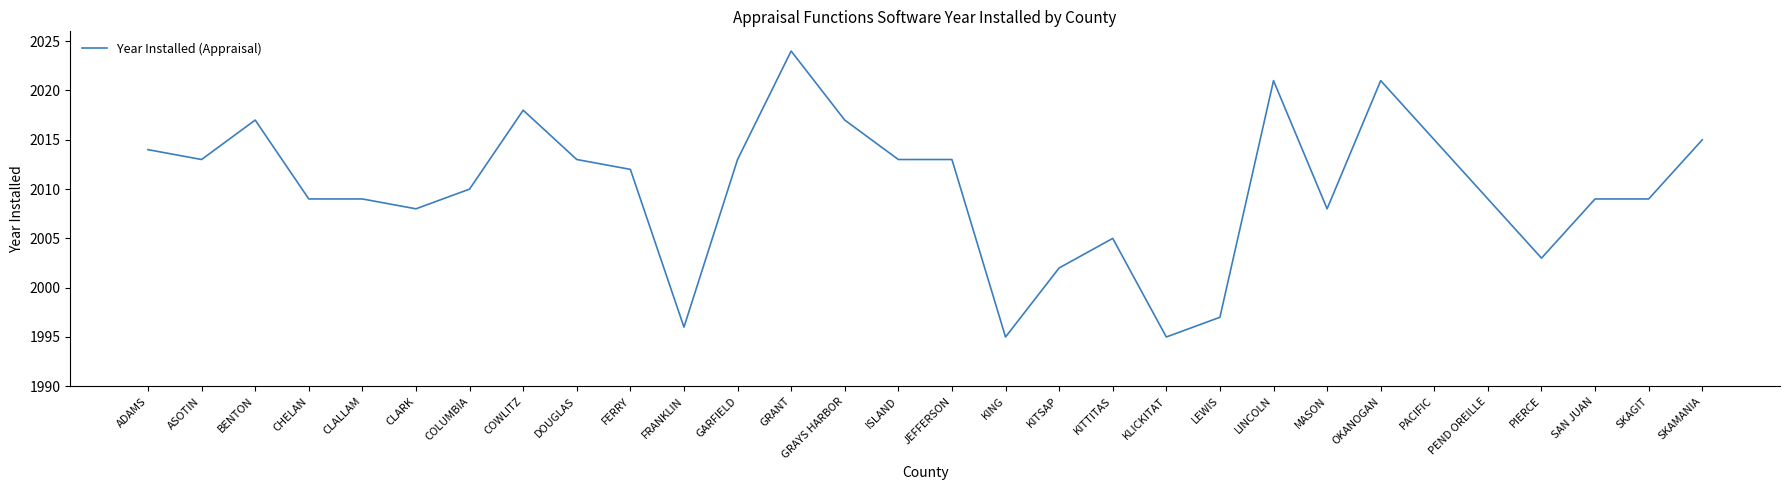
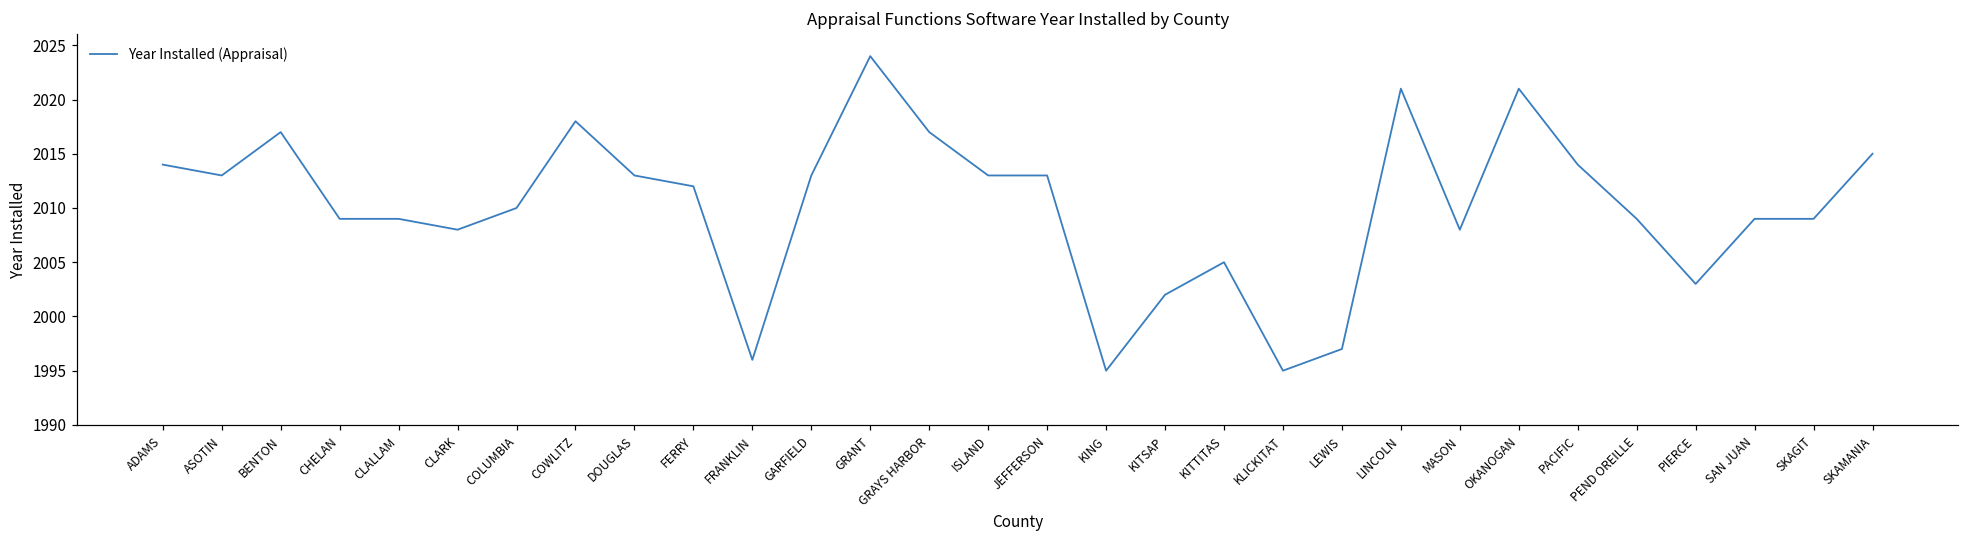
PACIFIC: 2015 -> 2014
